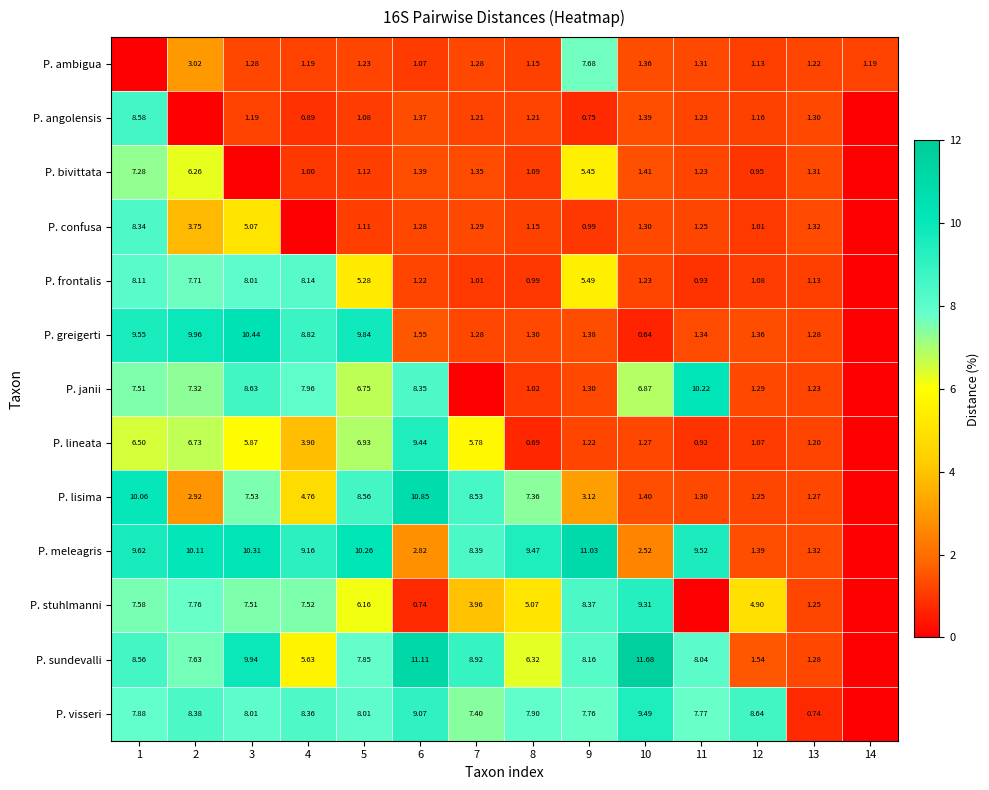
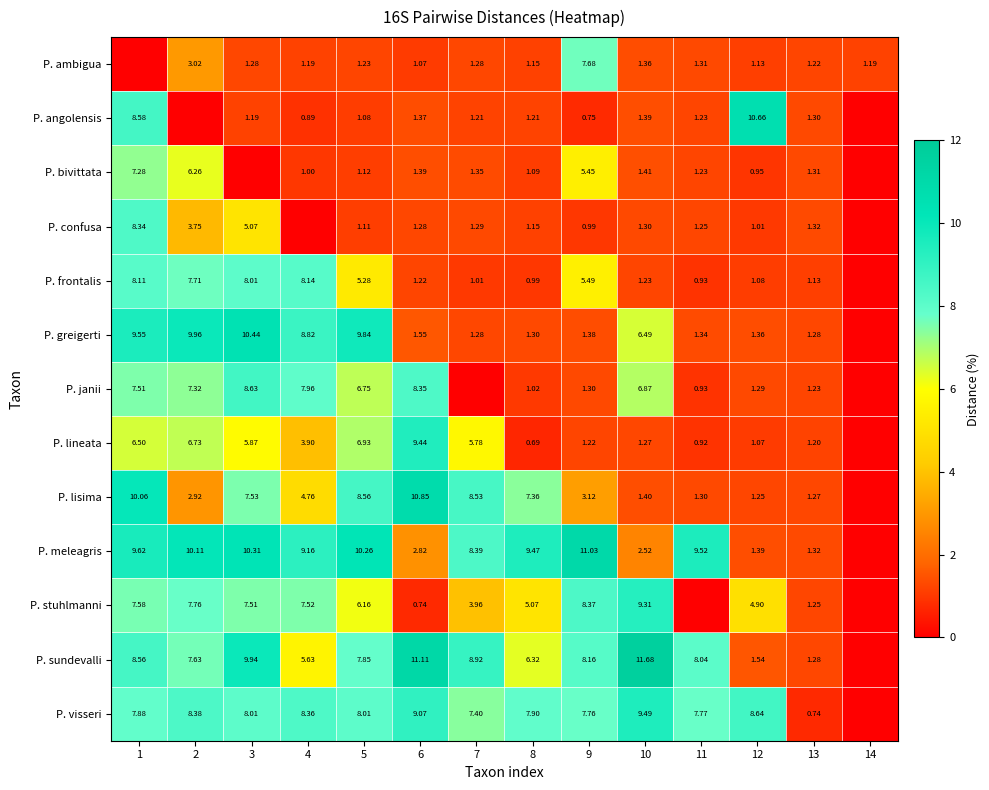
P. angolensis, 12: 1.16 -> 10.66
P. greigerti, 10: 0.64 -> 6.49
P. janii, 11: 10.22 -> 0.93
